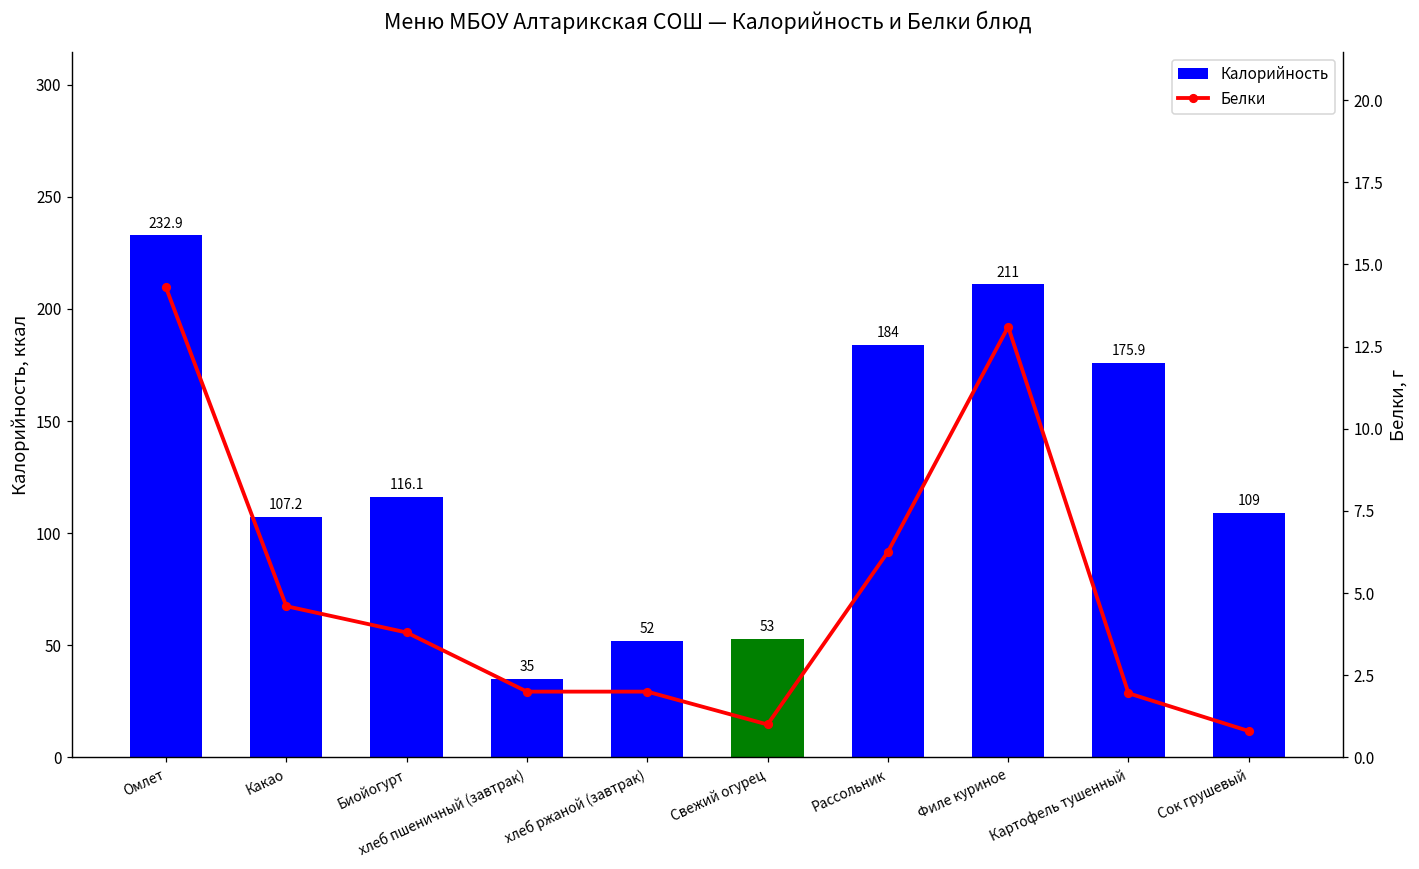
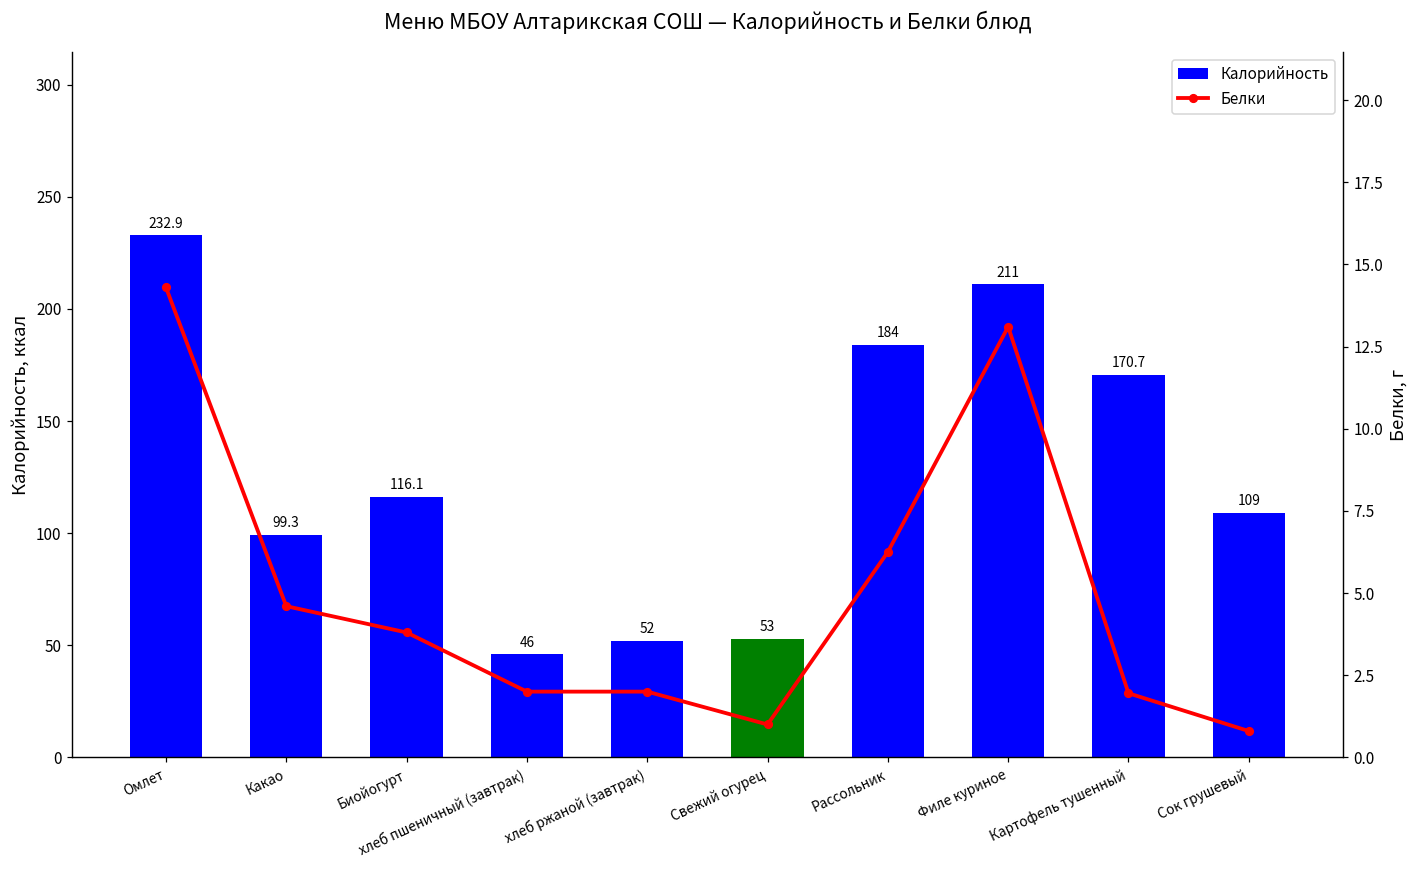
Калорийность, Какао: 107.2 -> 99.3
Калорийность, хлеб пшеничный (завтрак): 35 -> 46
Калорийность, Картофель тушенный: 175.9 -> 170.7
